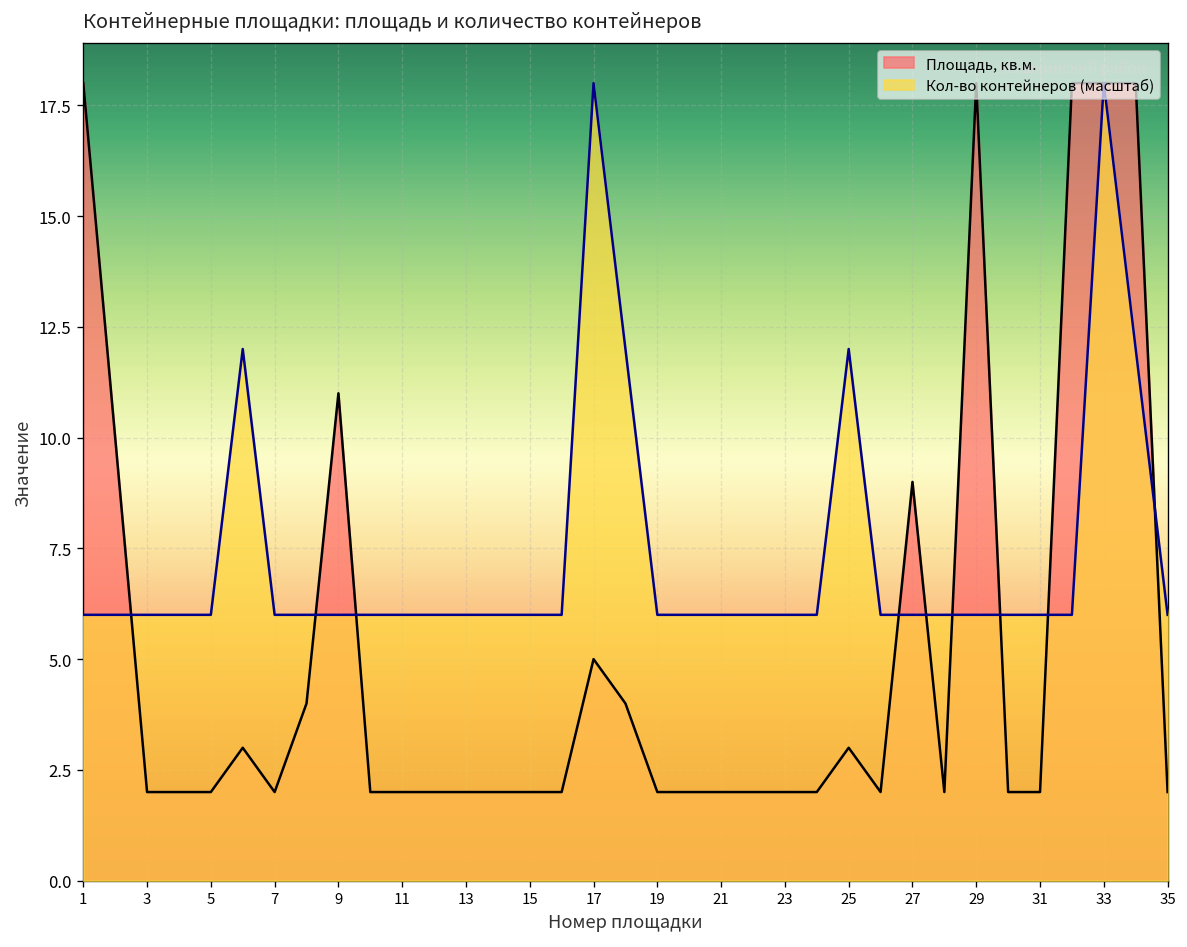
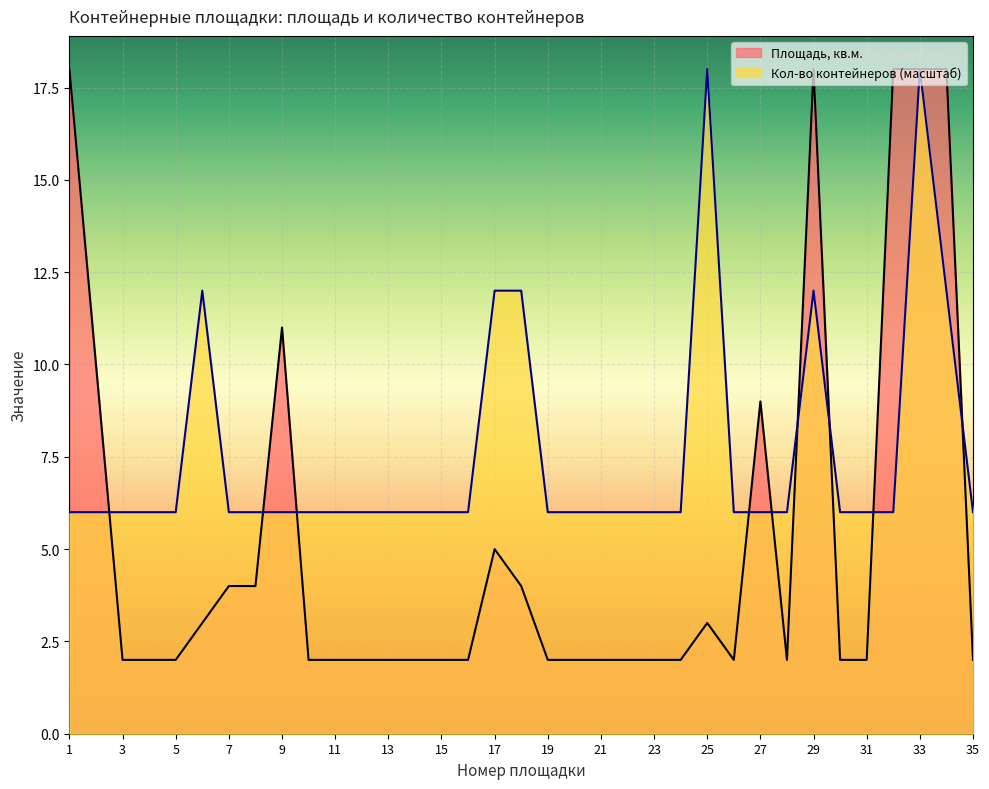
Площадь, кв.м., 7: 2 -> 4
Кол-во контейнеров (масштаб), 17: 18.0 -> 12.0
Кол-во контейнеров (масштаб), 25: 12.0 -> 18.0
Кол-во контейнеров (масштаб), 29: 6.0 -> 12.0
